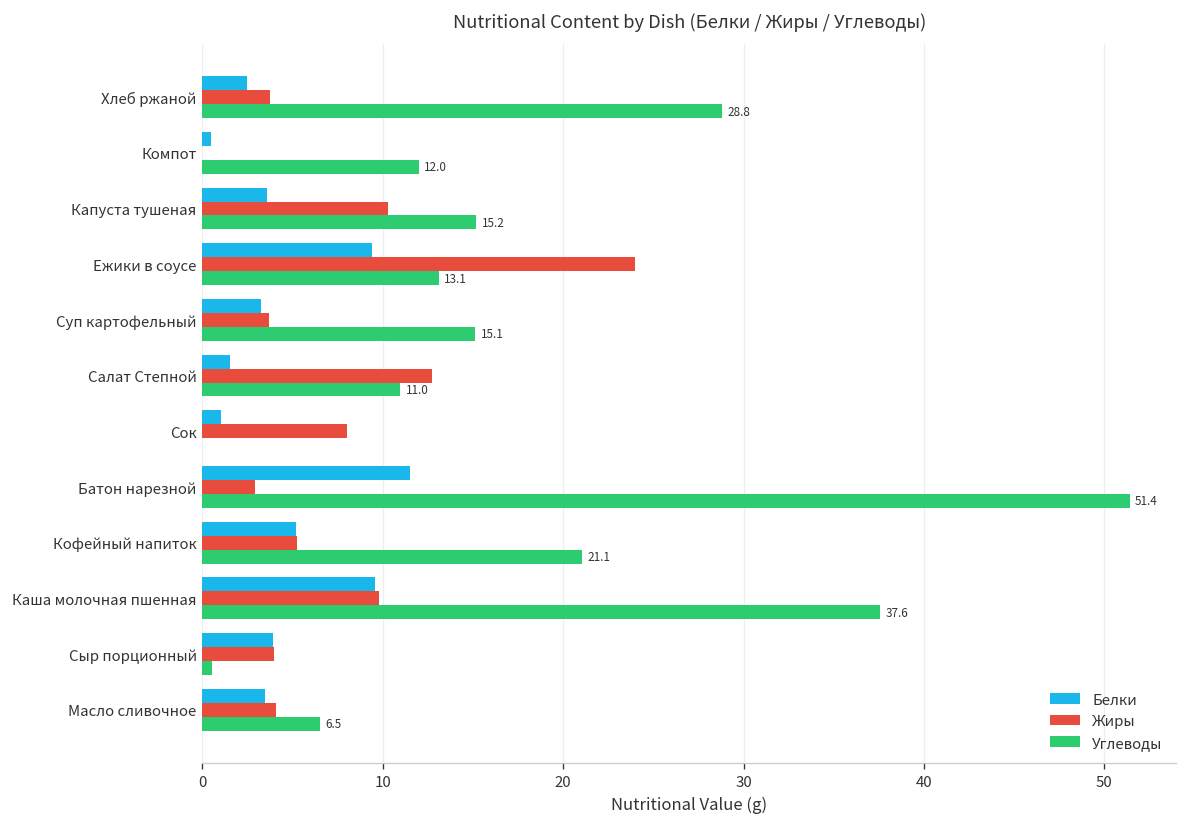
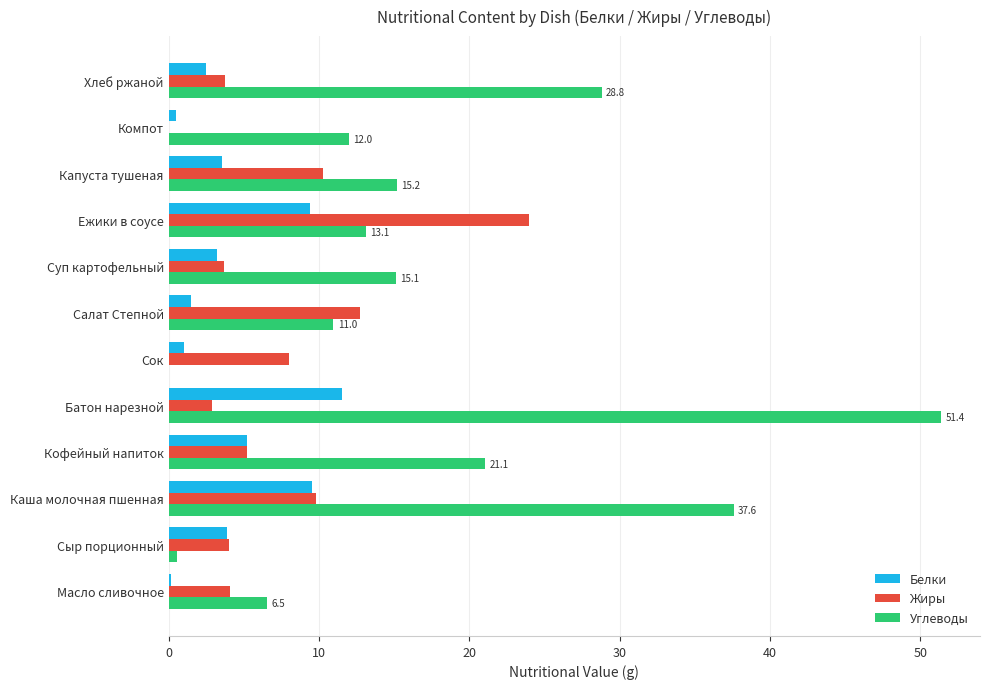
Белки, Масло сливочное: 3.5 -> 0.1
